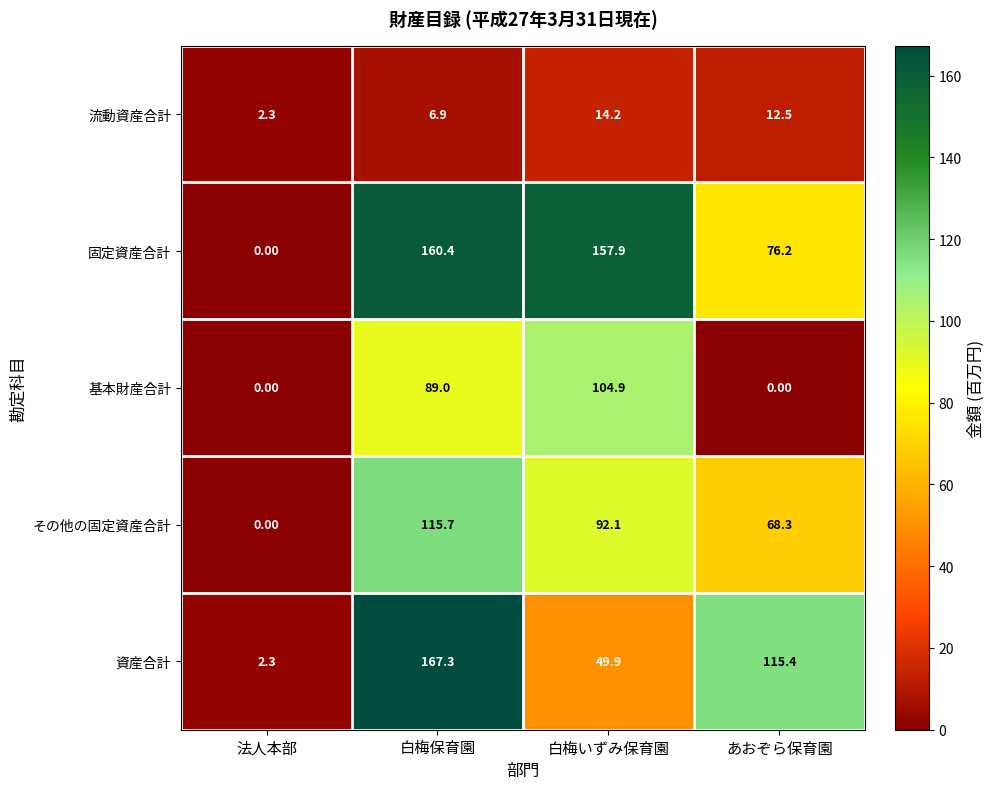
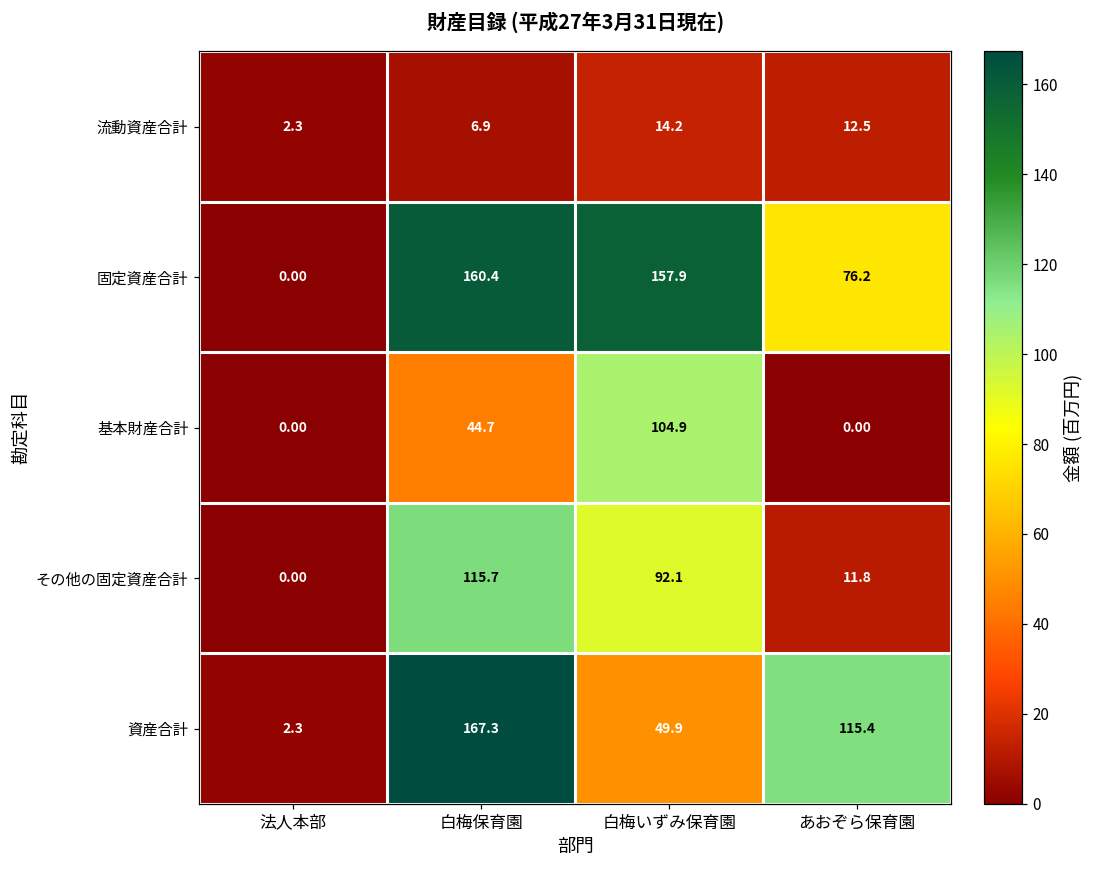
基本財産合計, 白梅保育園: 89.0 -> 44.7
その他の固定資産合計, あおぞら保育園: 68.3 -> 11.8
